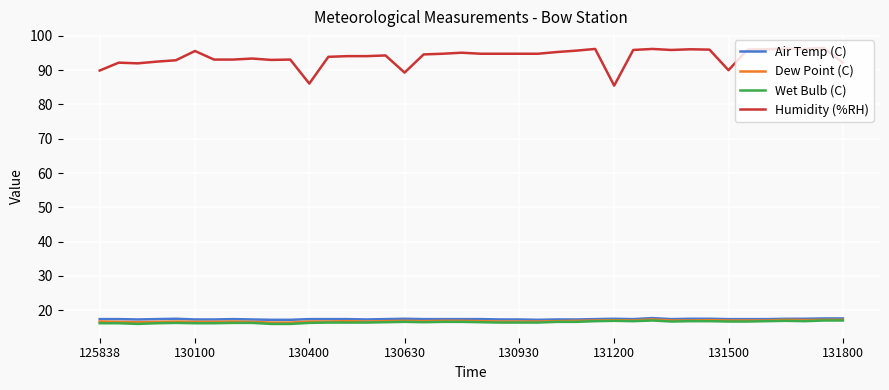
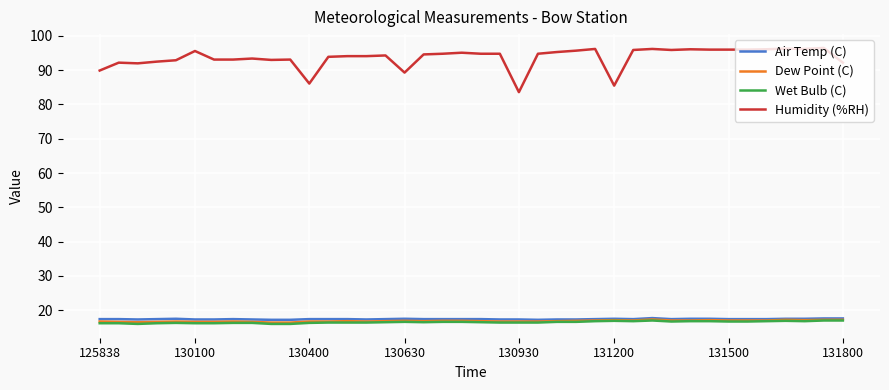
Humidity (%RH), 130930: 95 -> 84
Humidity (%RH), 131500: 90 -> 96
